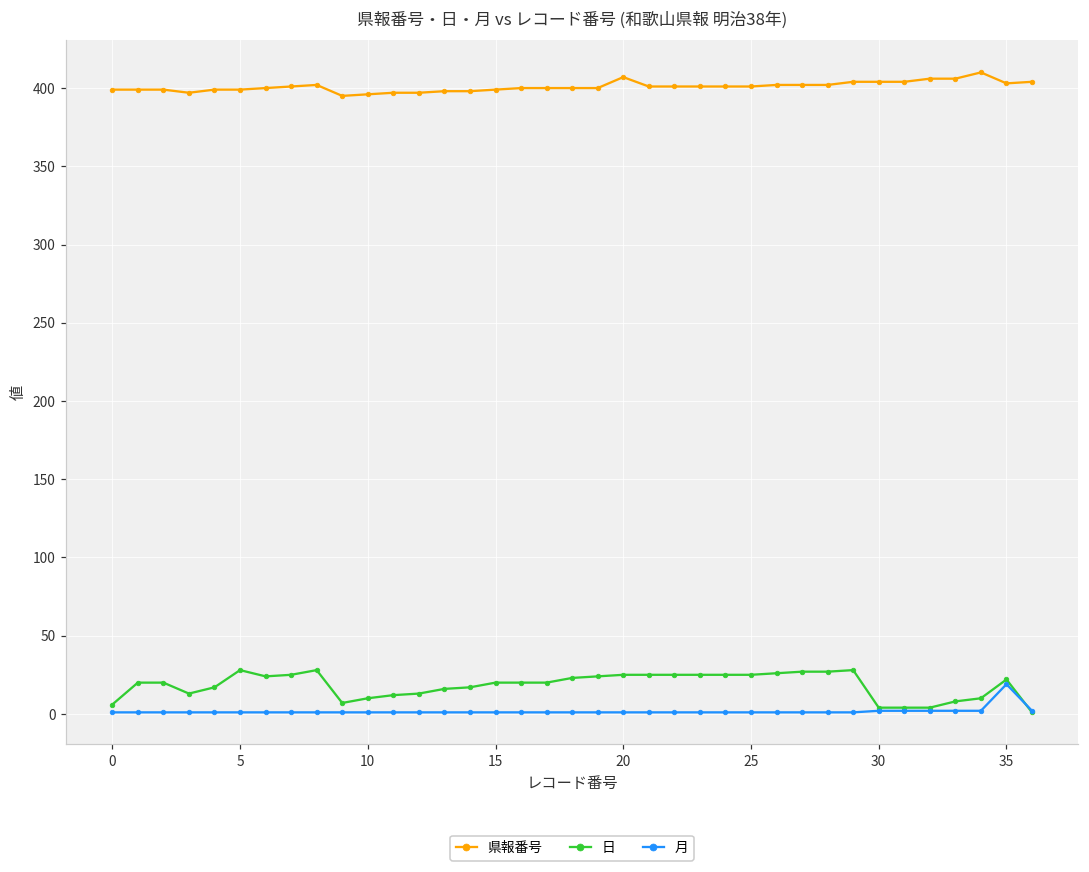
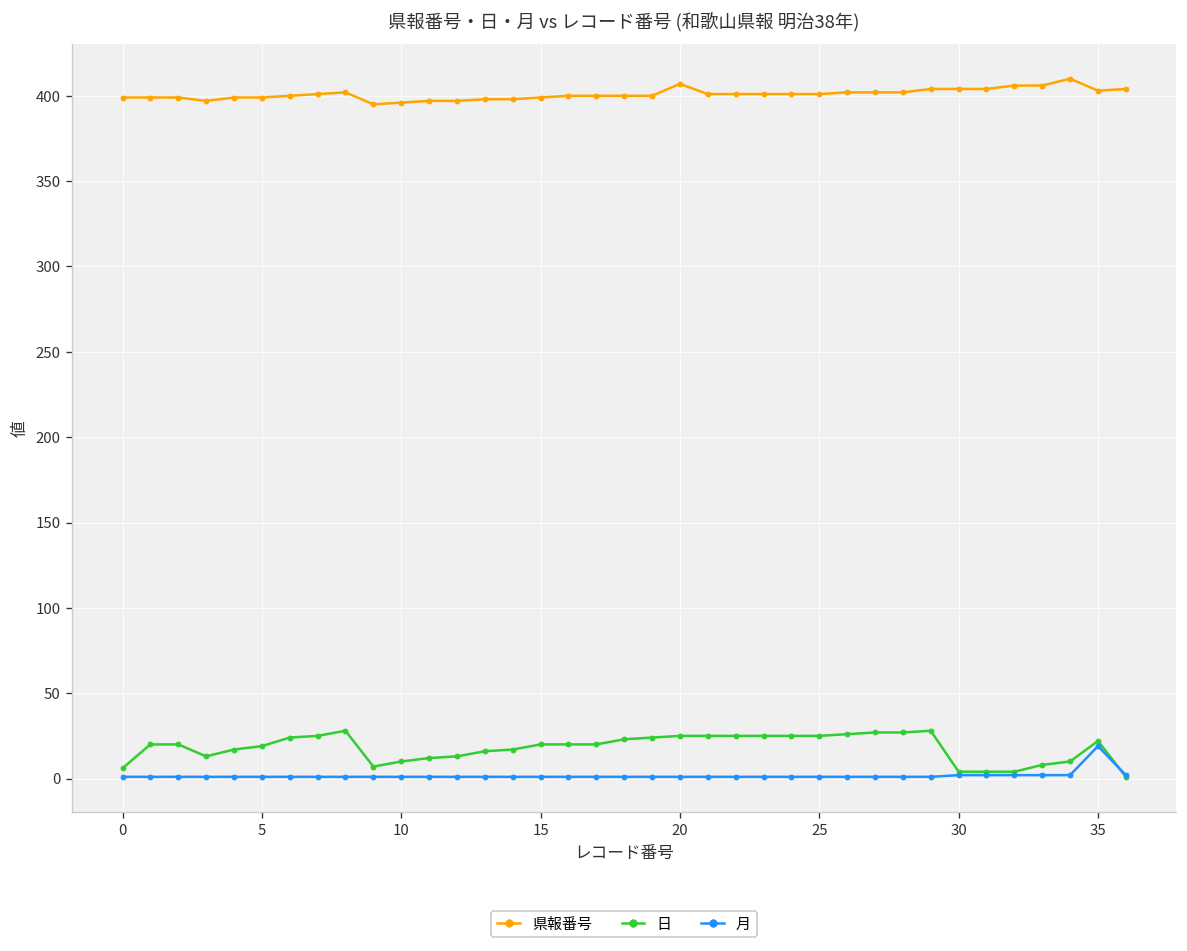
日, 5: 28 -> 19
